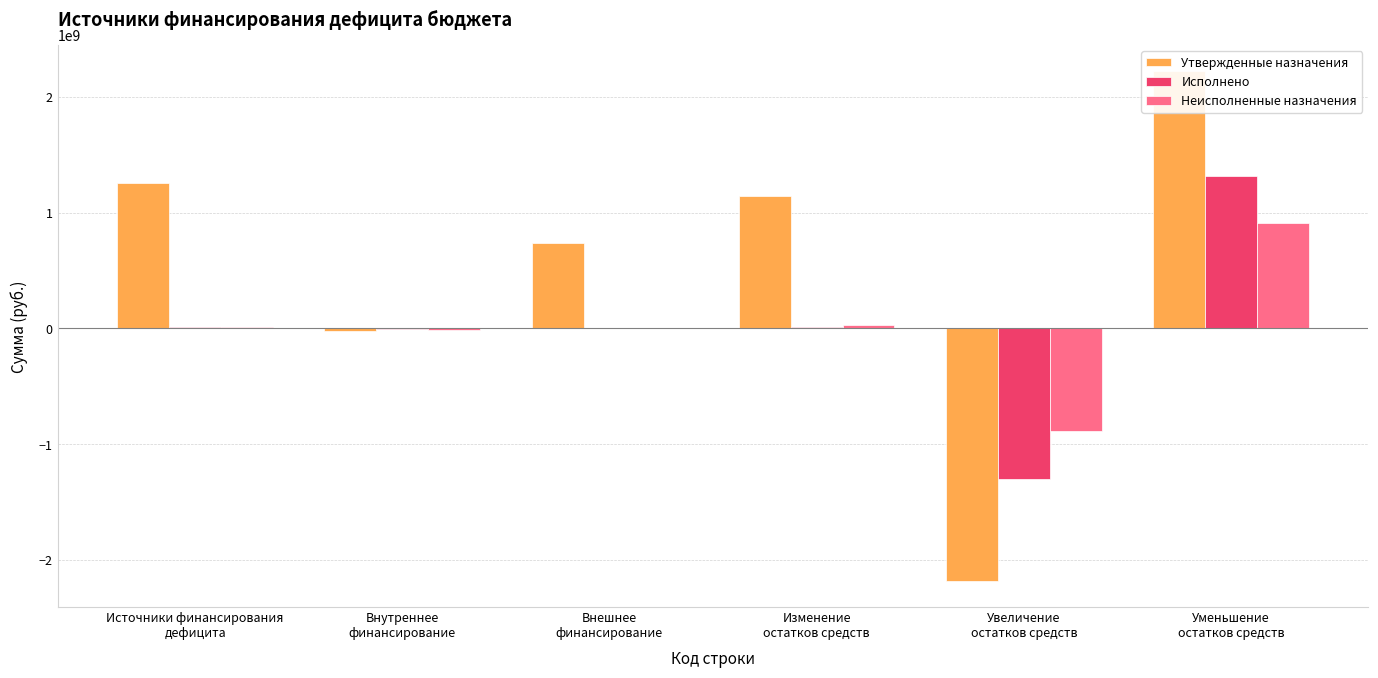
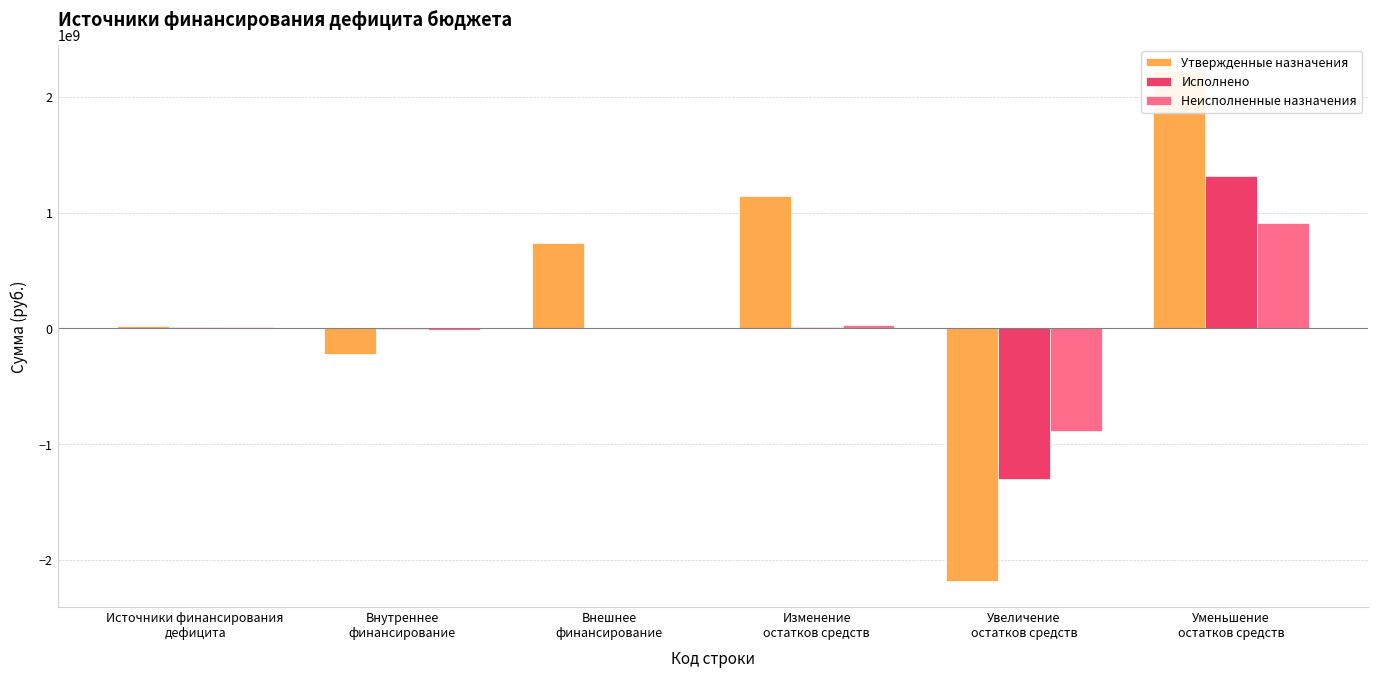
Утвержденные назначения, Источники финансирования дефицита: 1260000000 -> 20000000
Утвержденные назначения, Внутреннее финансирование: -20000000 -> -220000000
